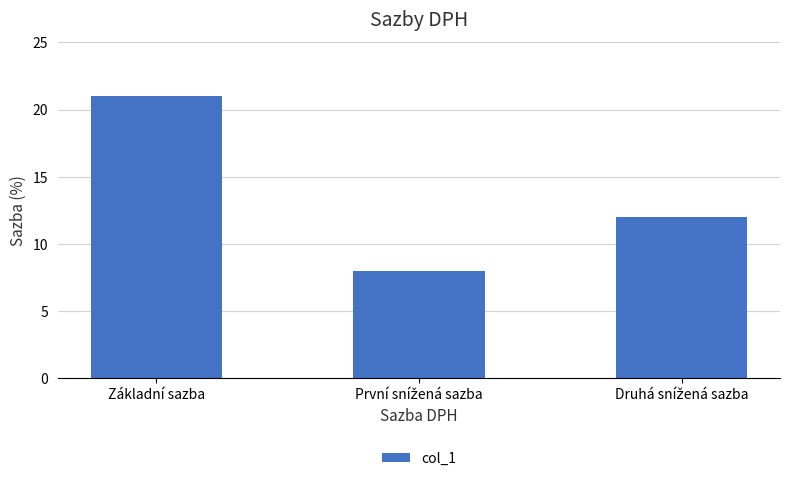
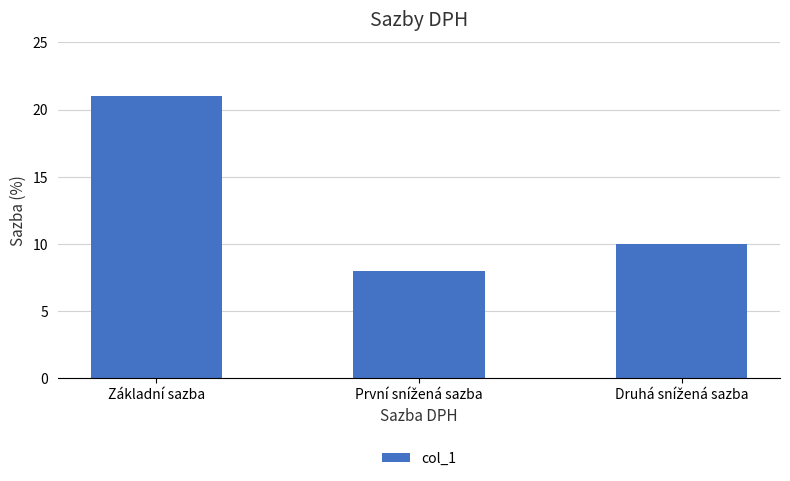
Druhá snížená sazba: 12 -> 10
